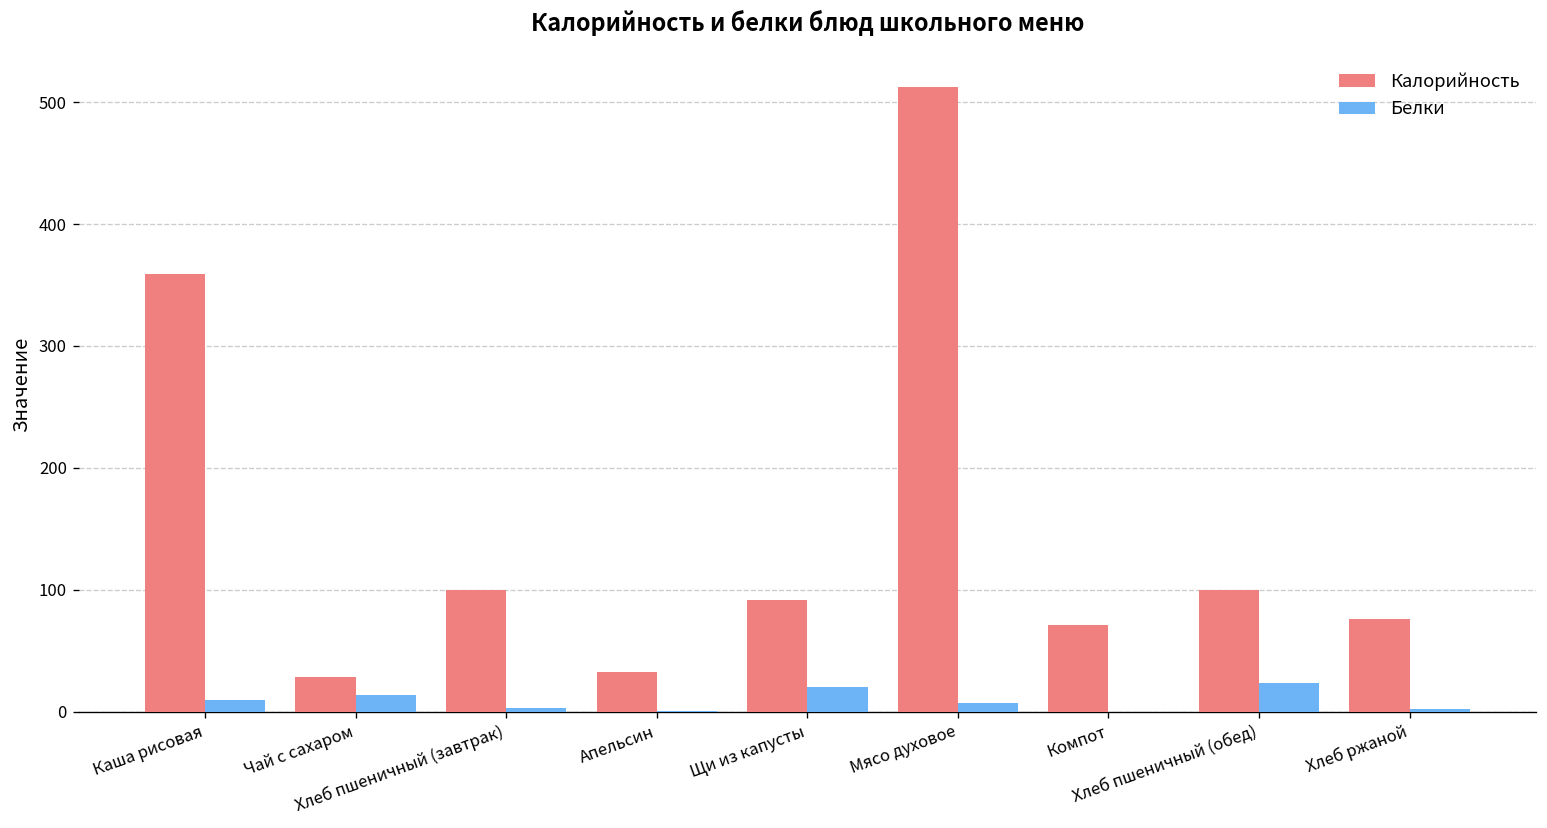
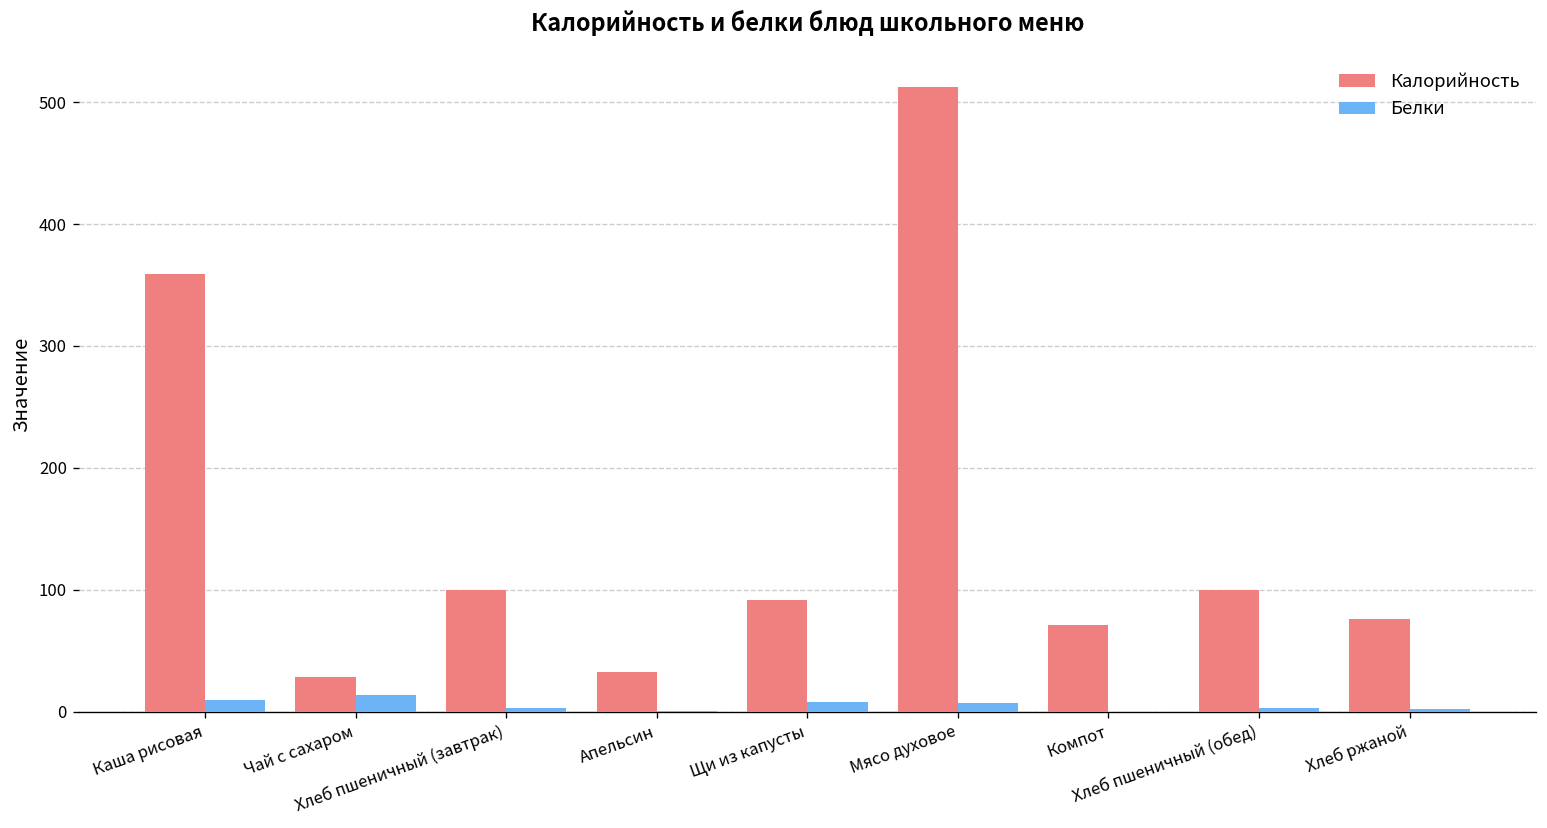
Белки, Щи из капусты: 20 -> 8
Белки, Хлеб пшеничный (обед): 24 -> 3
